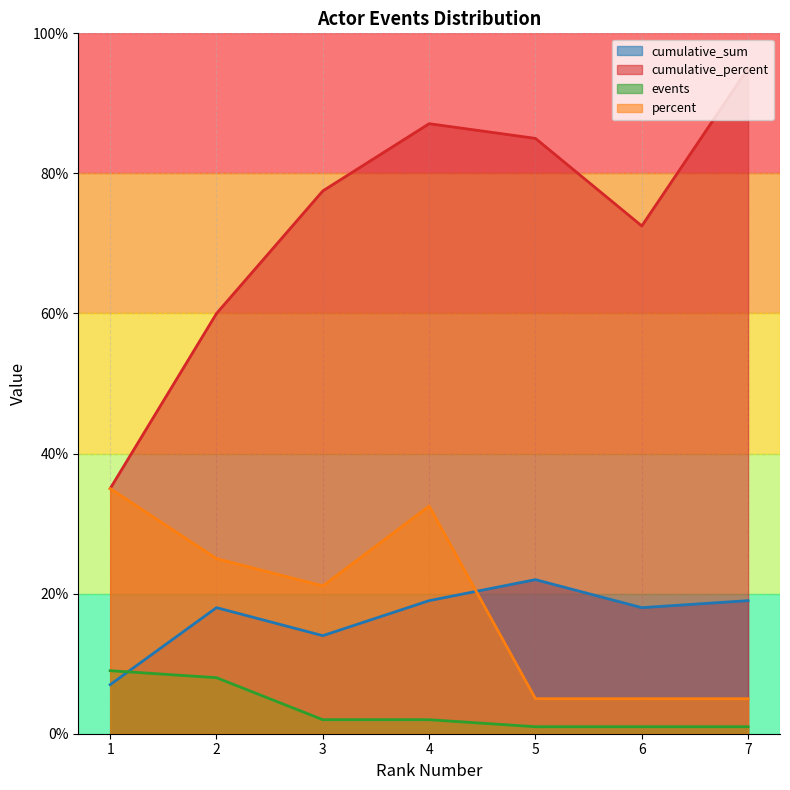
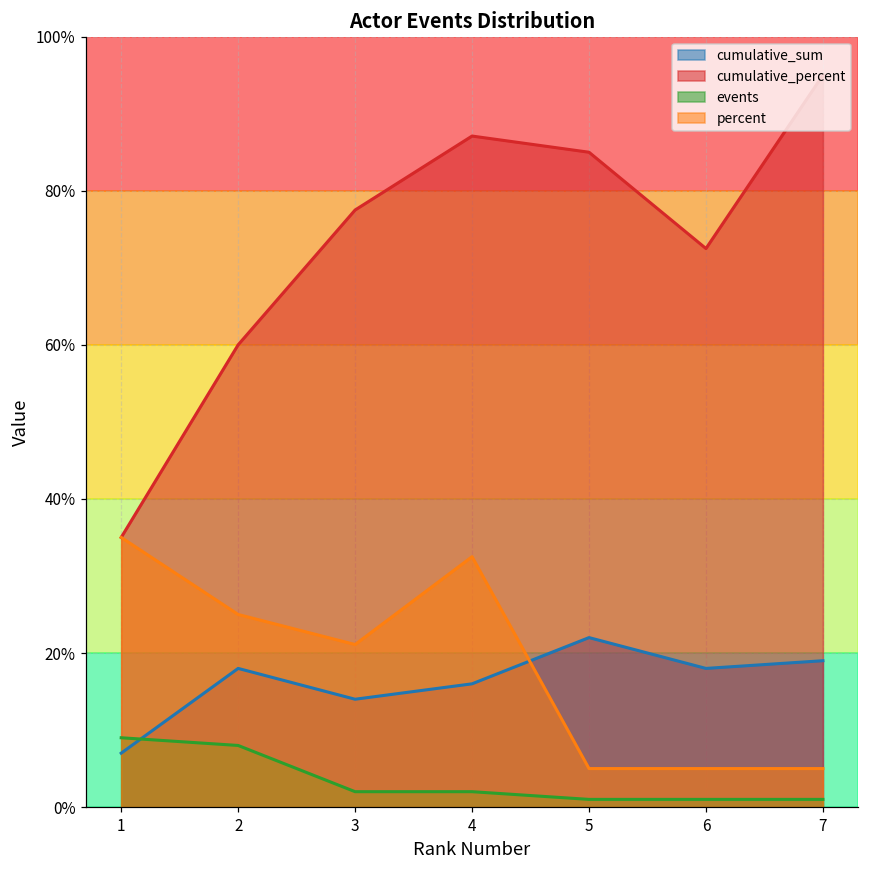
cumulative_sum, 4: 19% -> 16%
